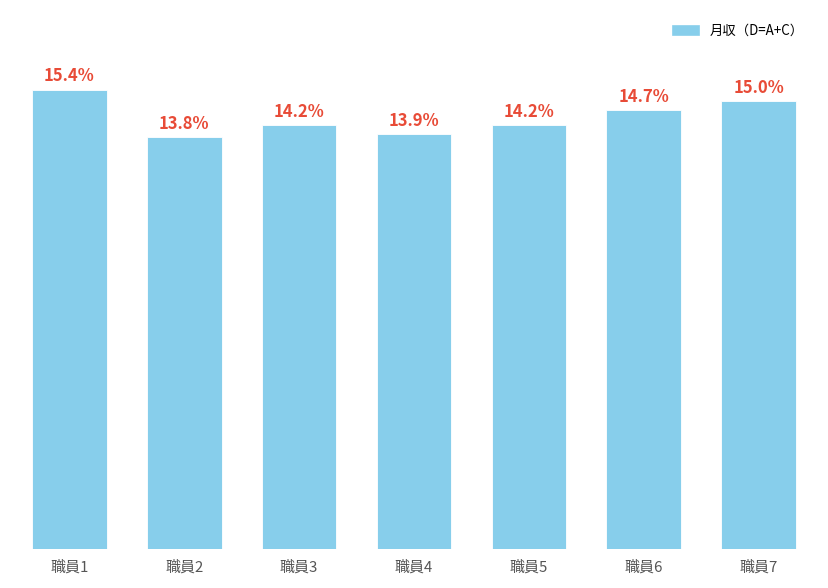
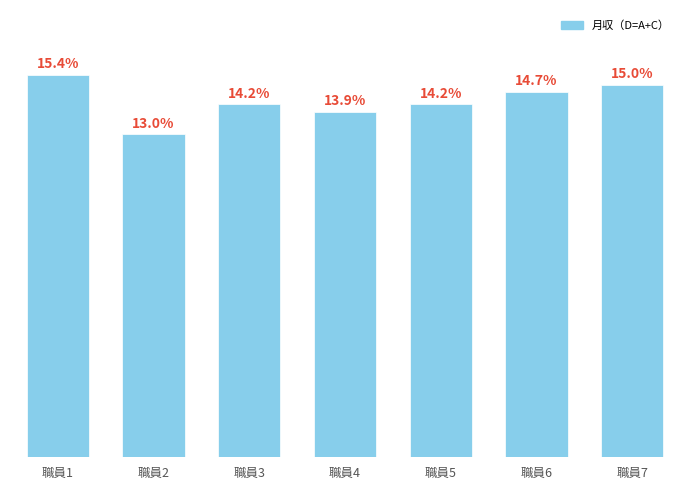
職員2: 13.8% -> 13.0%
